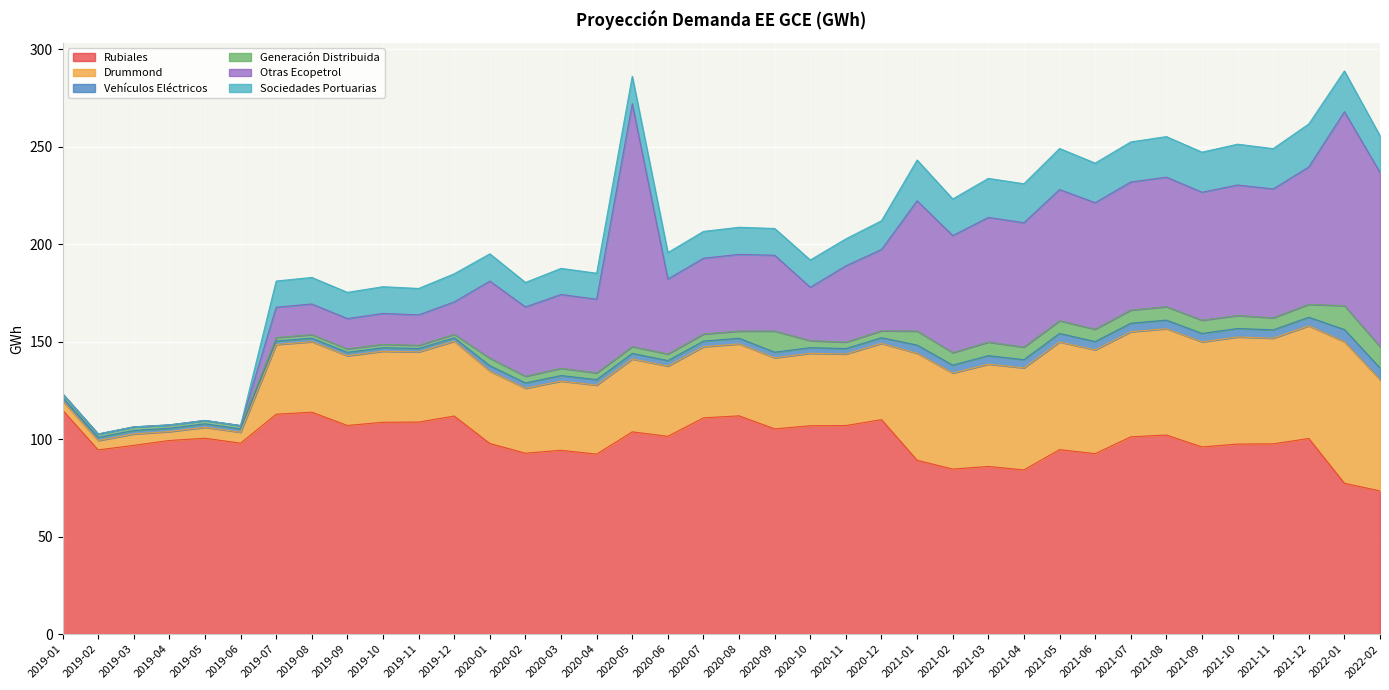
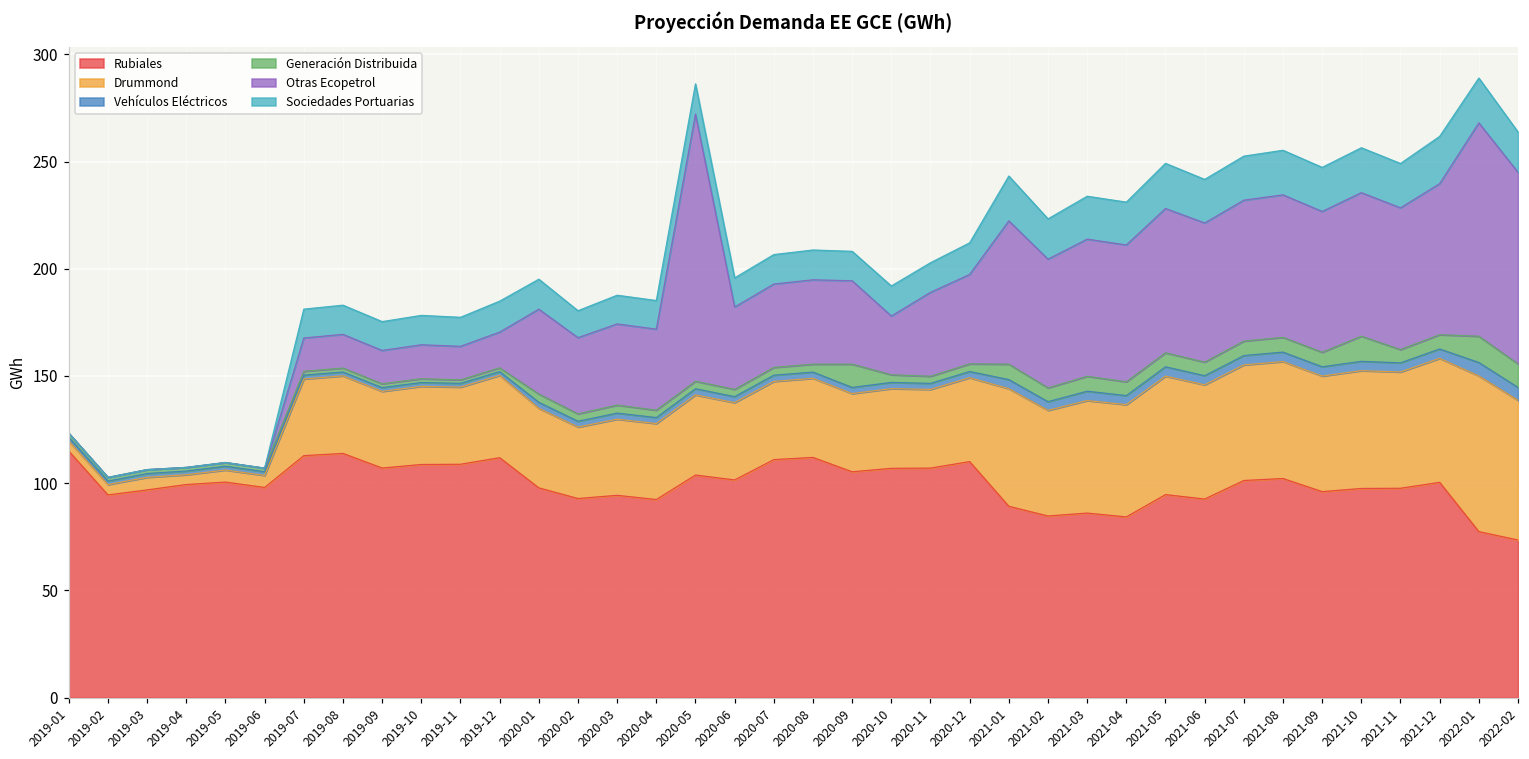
Generación Distribuida, 2021-10: 7 -> 12
Drummond, 2022-02: 57 -> 65
